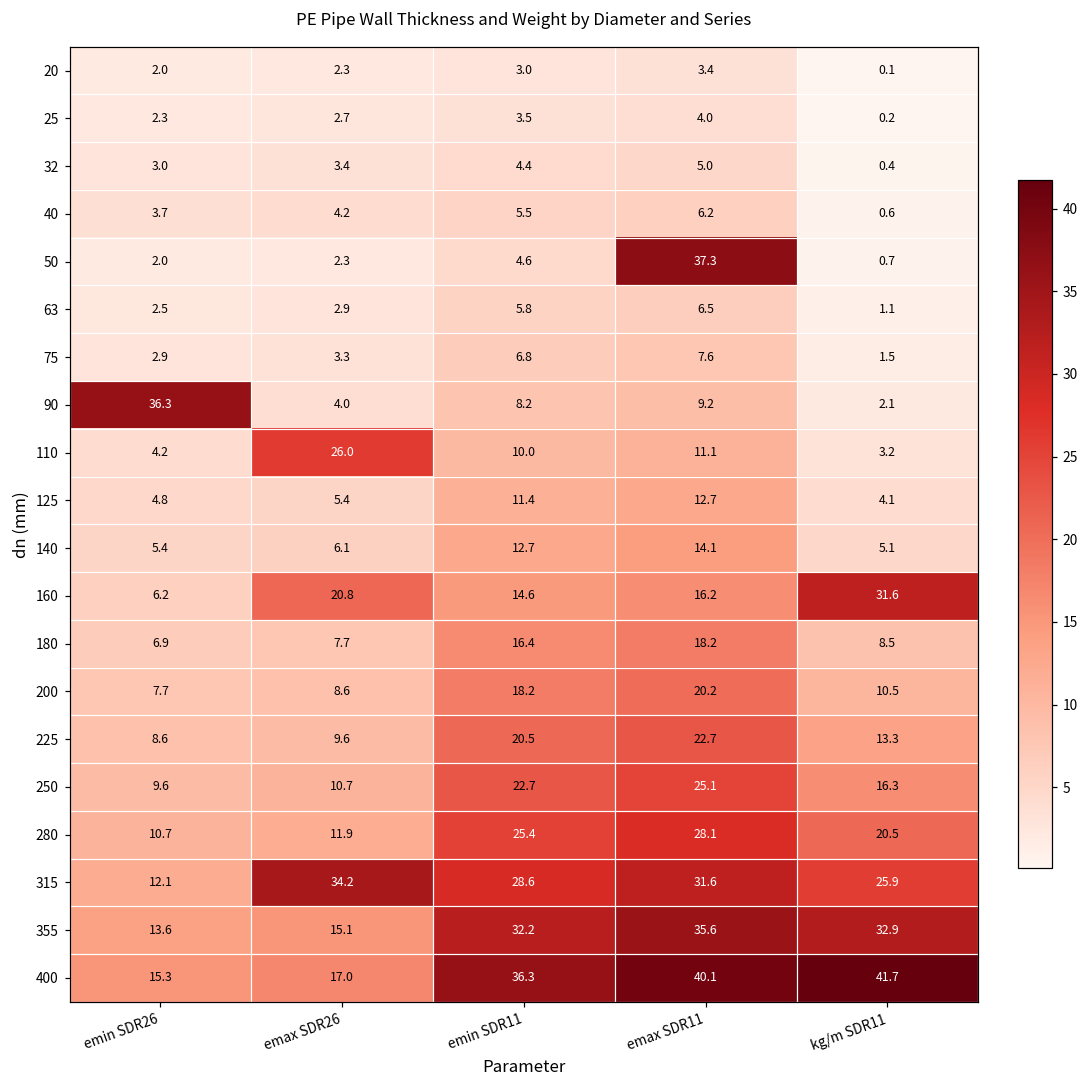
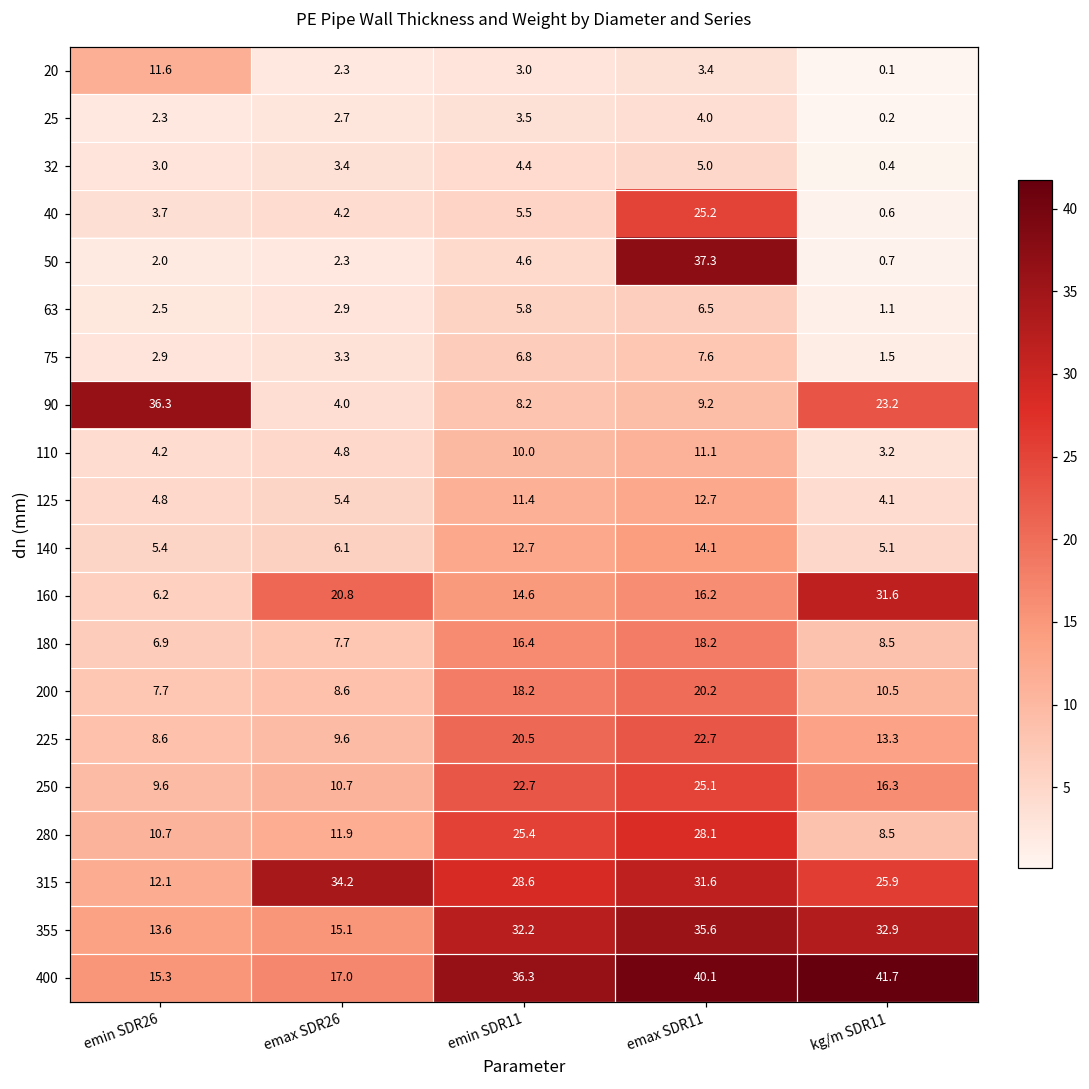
20, emin SDR26: 2.0 -> 11.6
40, emax SDR11: 6.2 -> 25.2
90, kg/m SDR11: 2.1 -> 23.2
110, emax SDR26: 26.0 -> 4.8
280, kg/m SDR11: 20.5 -> 8.5
